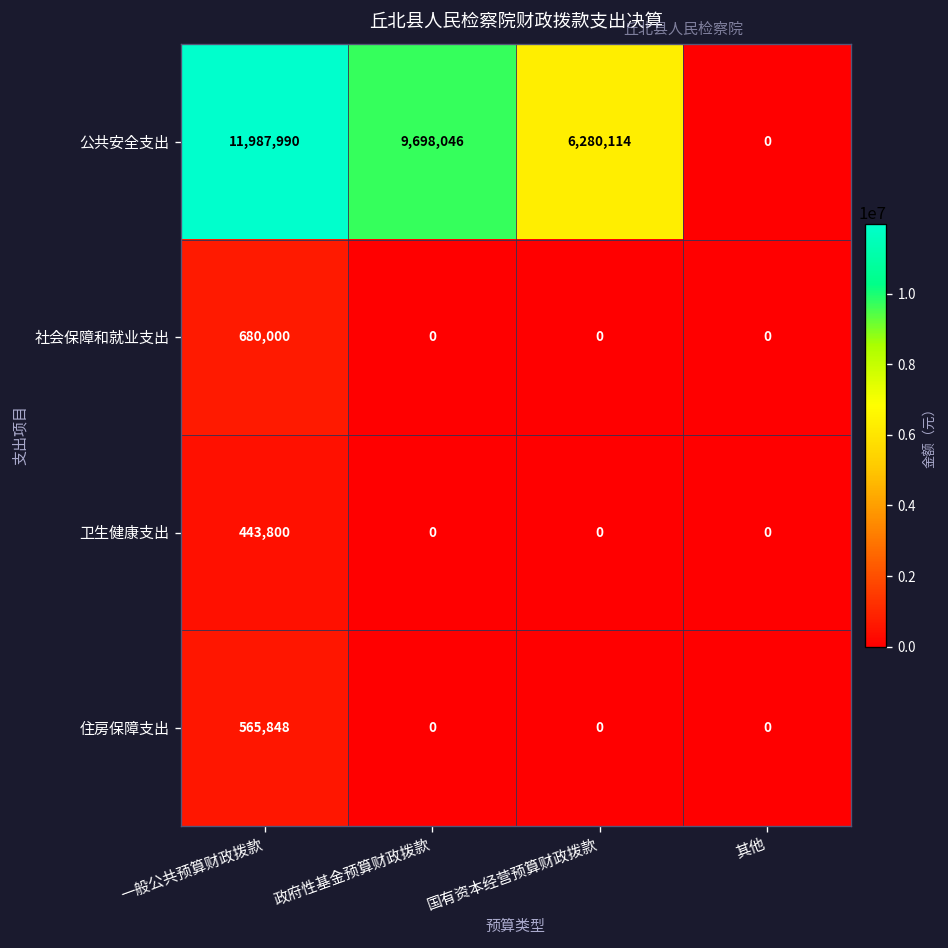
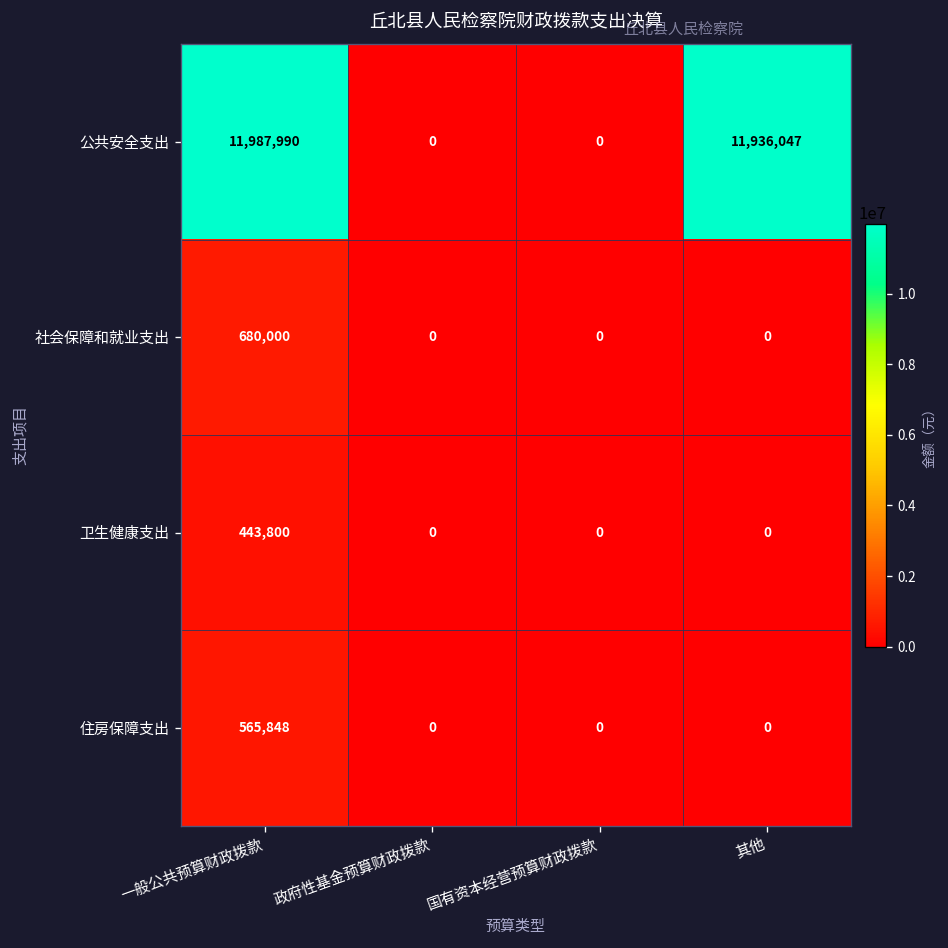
公共安全支出, 政府性基金预算财政拨款: 9,698,046 -> 0
公共安全支出, 国有资本经营预算财政拨款: 6,280,114 -> 0
公共安全支出, 其他: 0 -> 11,936,047
